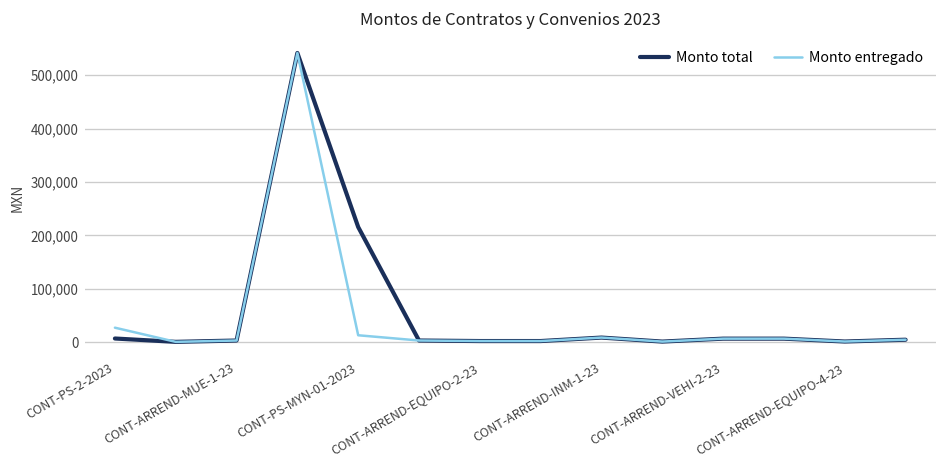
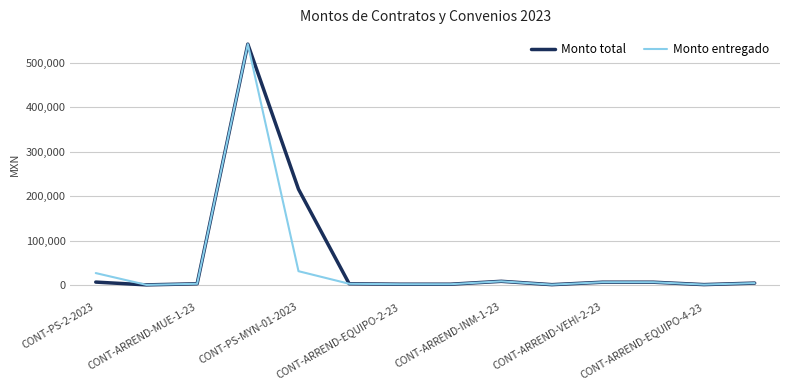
Monto entregado, CONT-PS-MYN-01-2023: 10,000 -> 30,000
